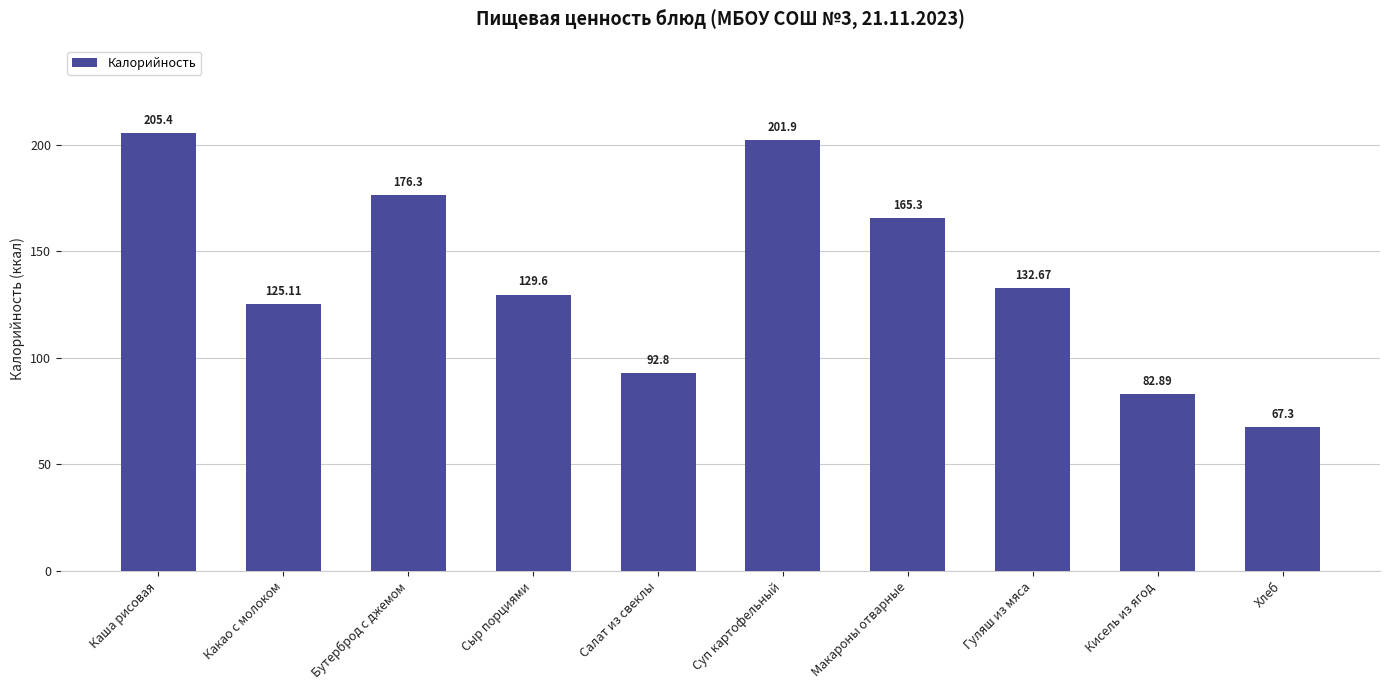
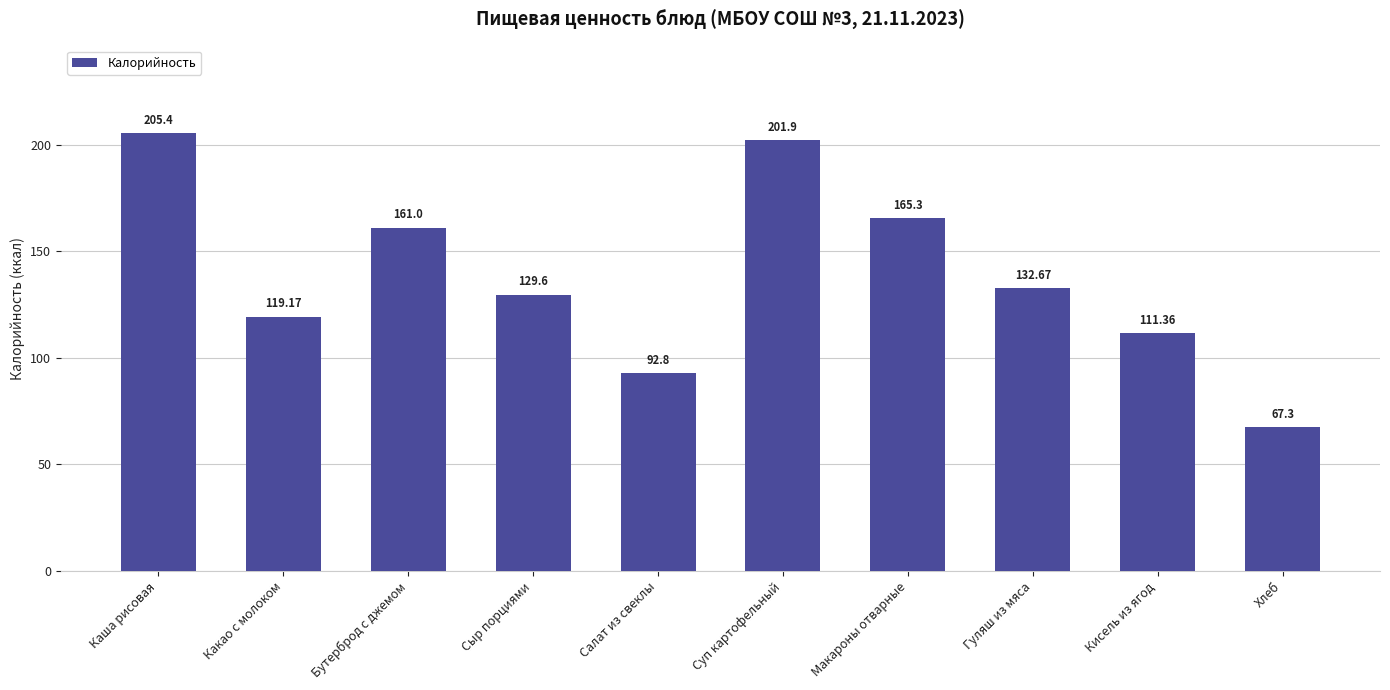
Какао с молоком: 125.11 -> 119.17
Бутерброд с джемом: 176.3 -> 161.0
Кисель из ягод: 82.89 -> 111.36
